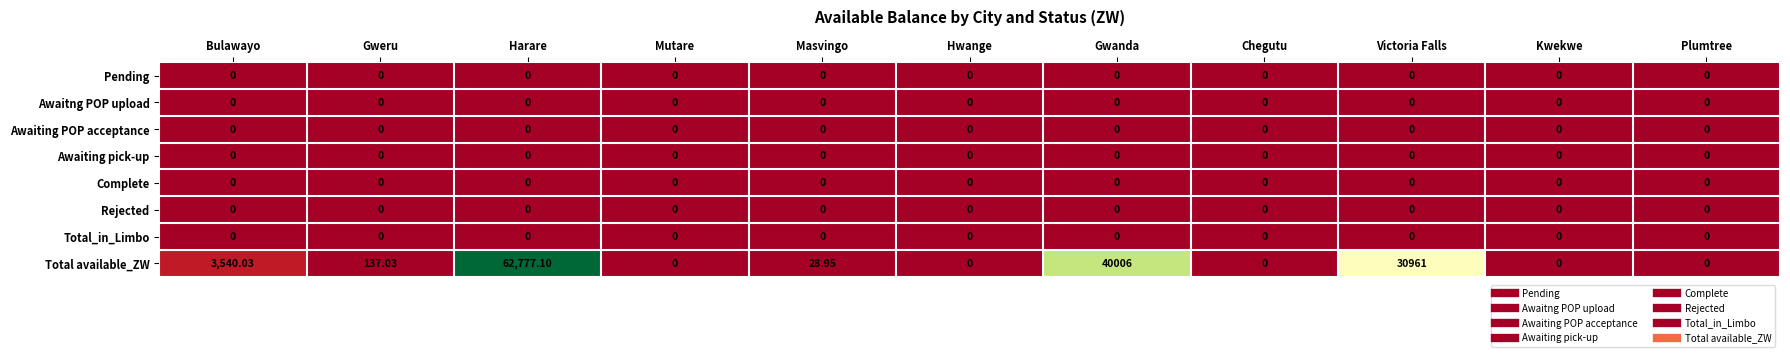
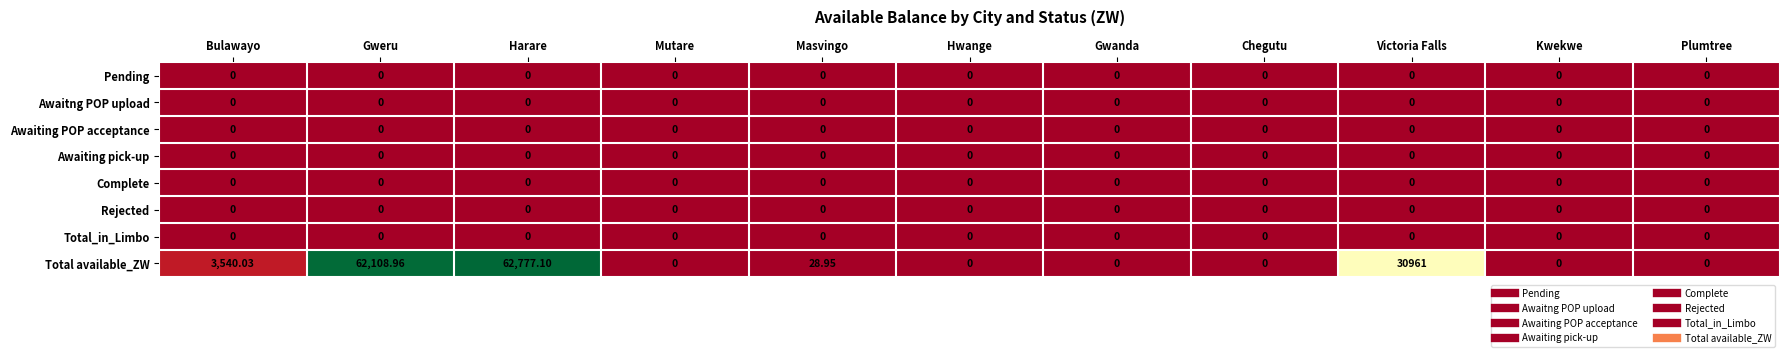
Total available_ZW, Gweru: 137.03 -> 62,108.96
Total available_ZW, Gwanda: 40006 -> 0
